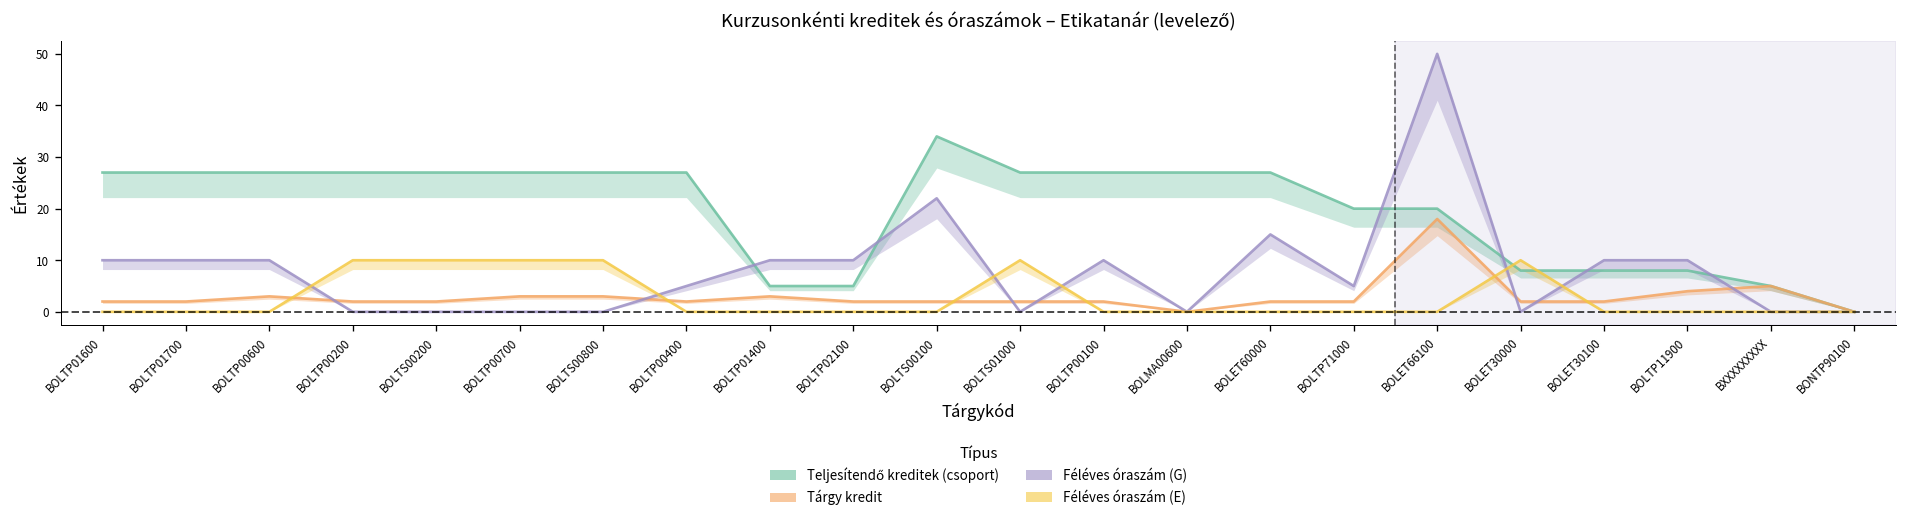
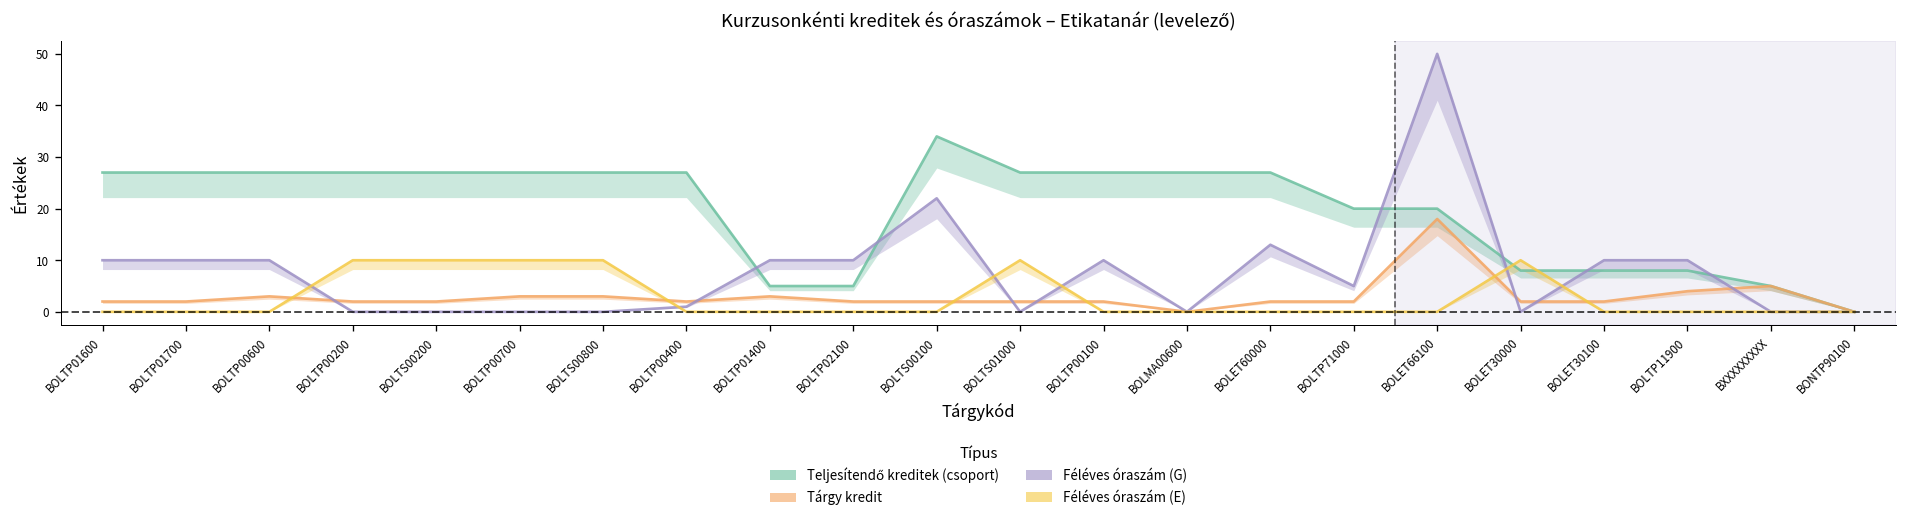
Féléves óraszám (G), BOLTP00400: 5 -> 1
Féléves óraszám (G), BOLET60000: 15 -> 13
